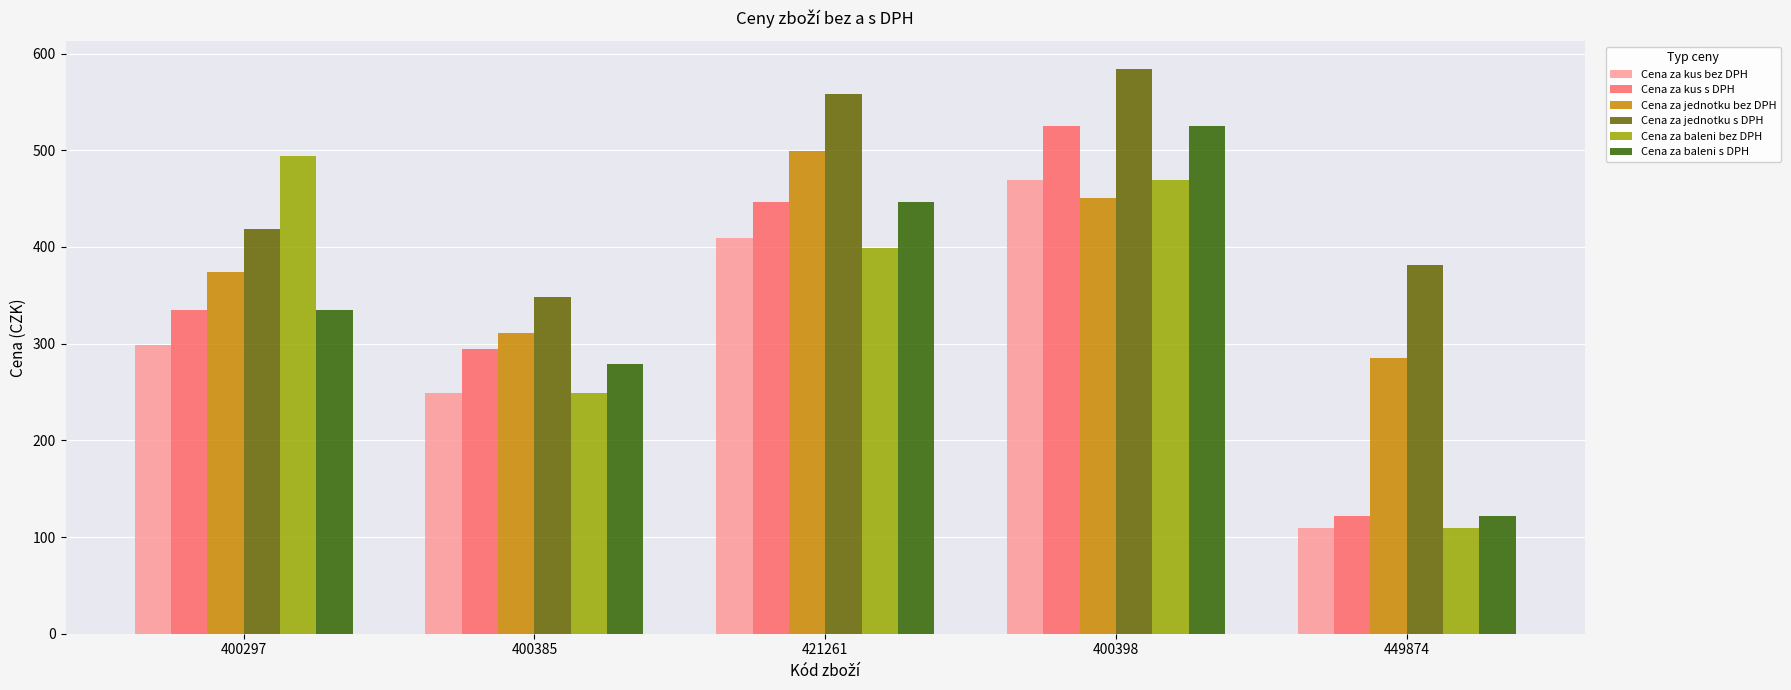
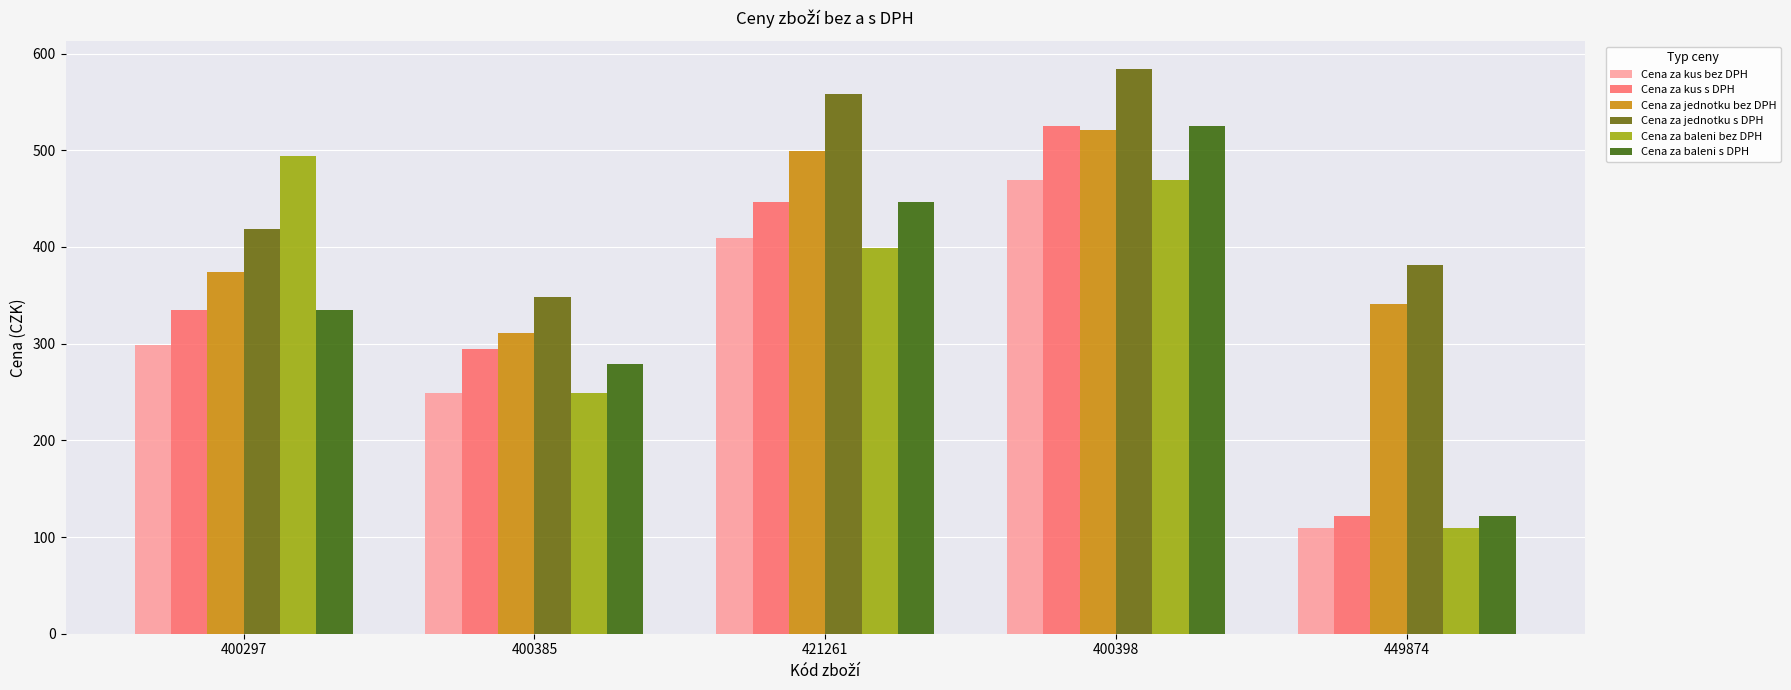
Cena za jednotku bez DPH, 400398: 450 -> 520
Cena za jednotku bez DPH, 449874: 290 -> 340
